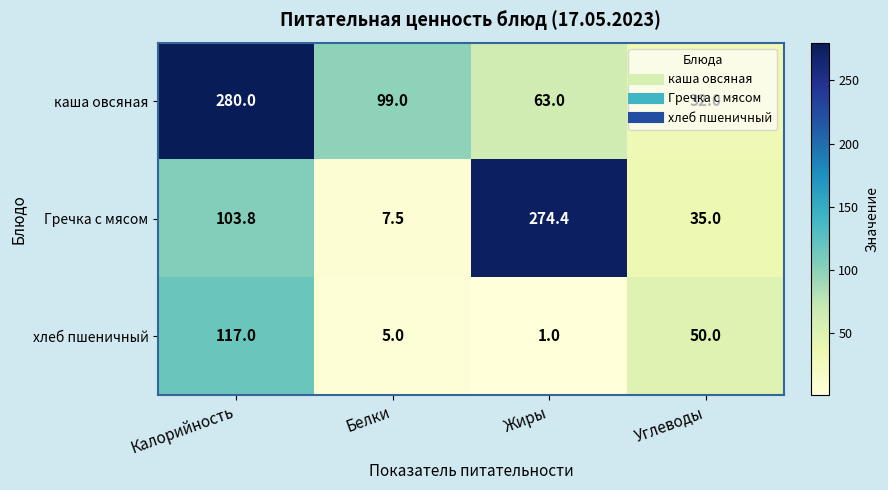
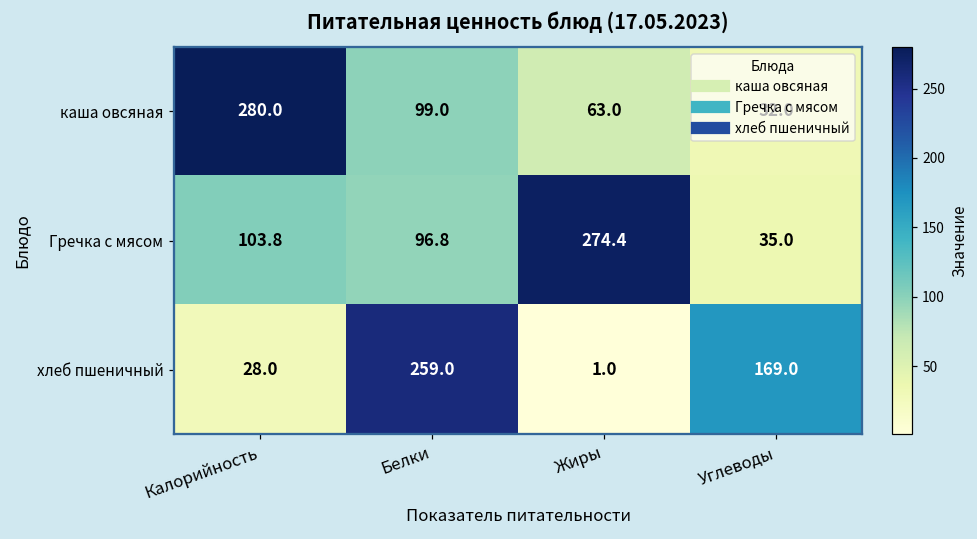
Гречка с мясом, Белки: 7.5 -> 96.8
хлеб пшеничный, Калорийность: 117.0 -> 28.0
хлеб пшеничный, Белки: 5.0 -> 259.0
хлеб пшеничный, Углеводы: 50.0 -> 169.0
